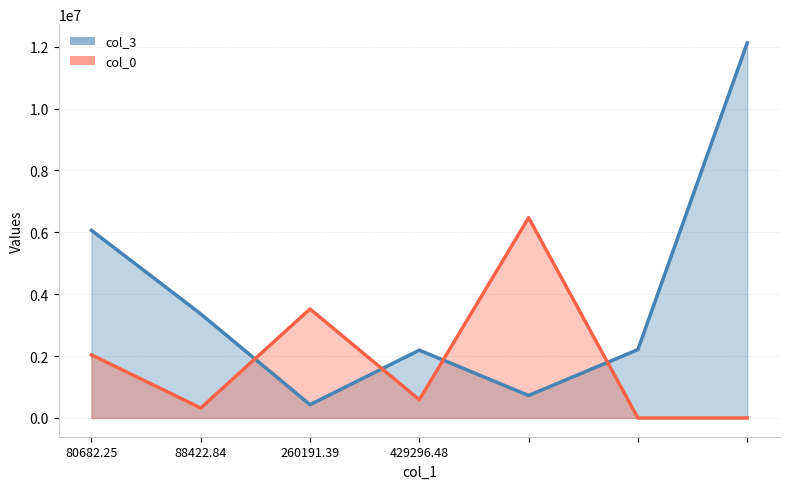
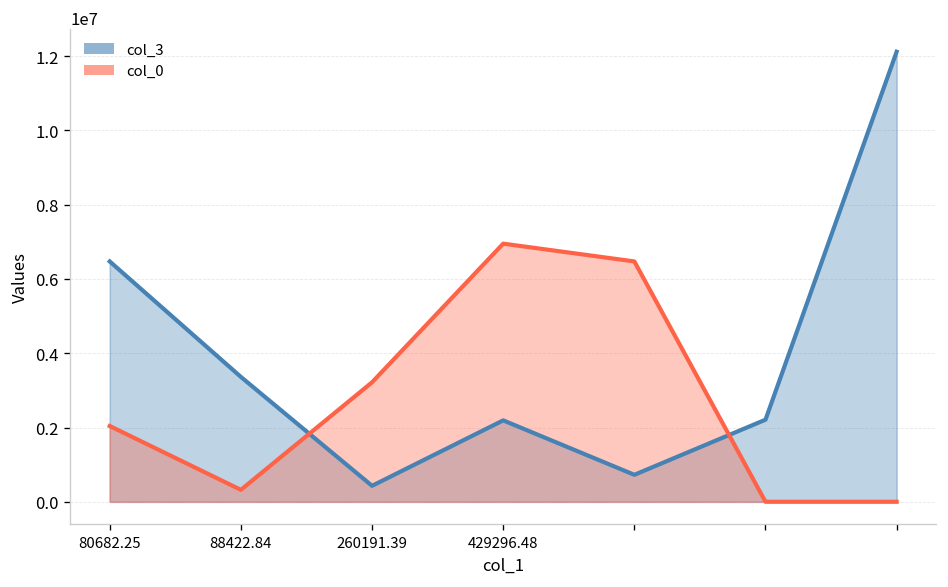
col_3, 80682.25: 6100000 -> 6500000
col_0, 260191.39: 3500000 -> 3200000
col_0, 429296.48: 600000 -> 7000000
